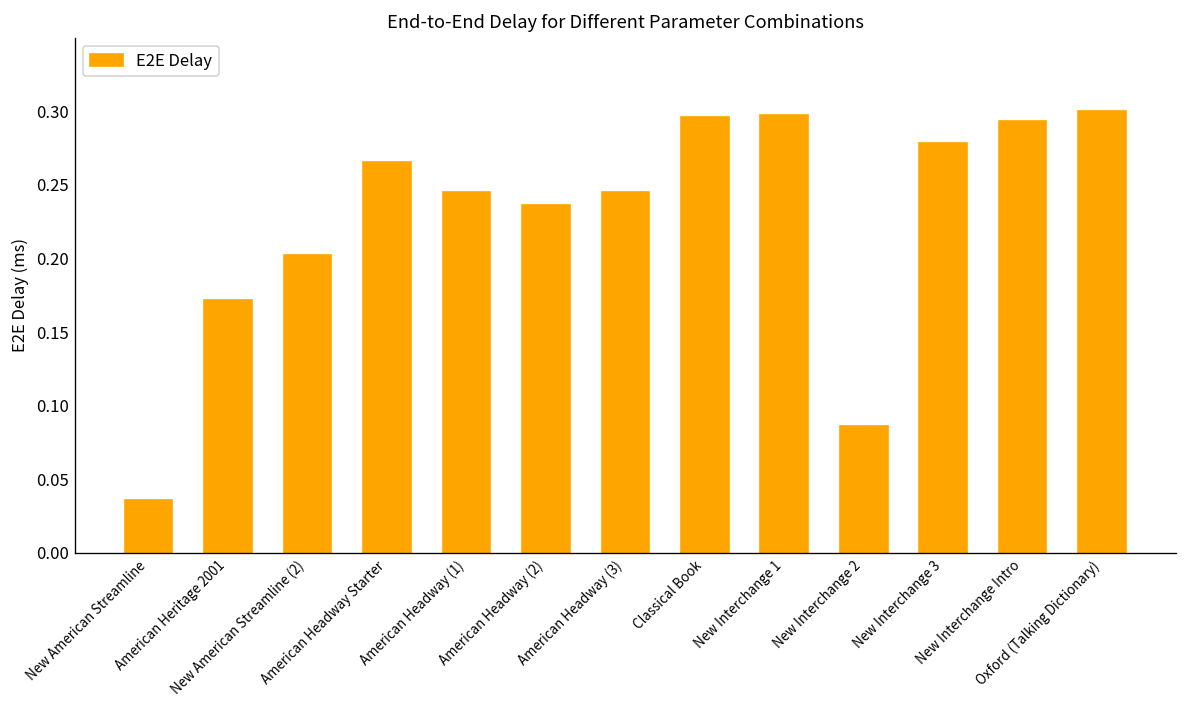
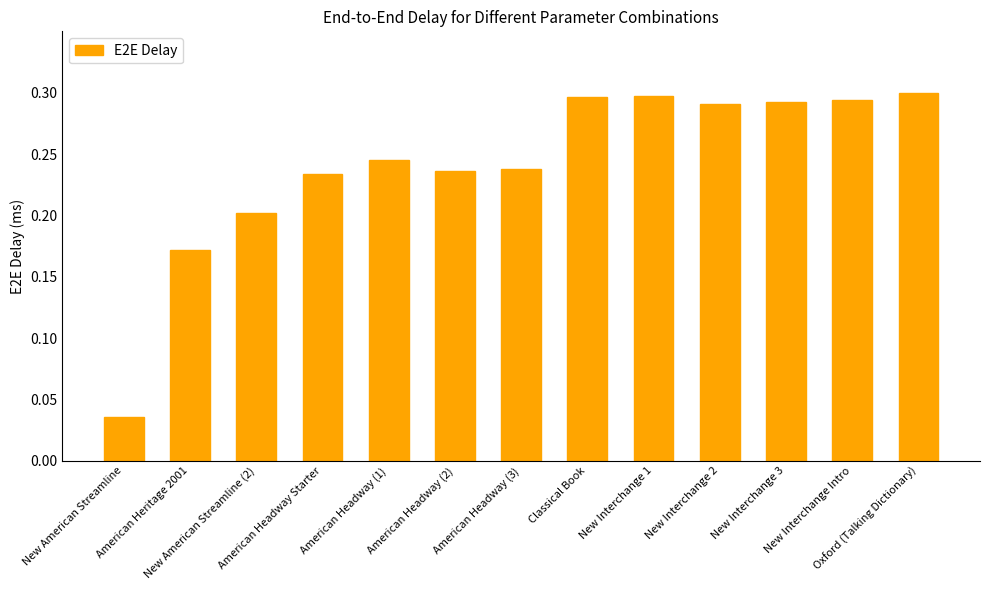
American Headway Starter: 0.266 -> 0.234
American Headway (3): 0.245 -> 0.238
New Interchange 2: 0.086 -> 0.291
New Interchange 3: 0.278 -> 0.292
